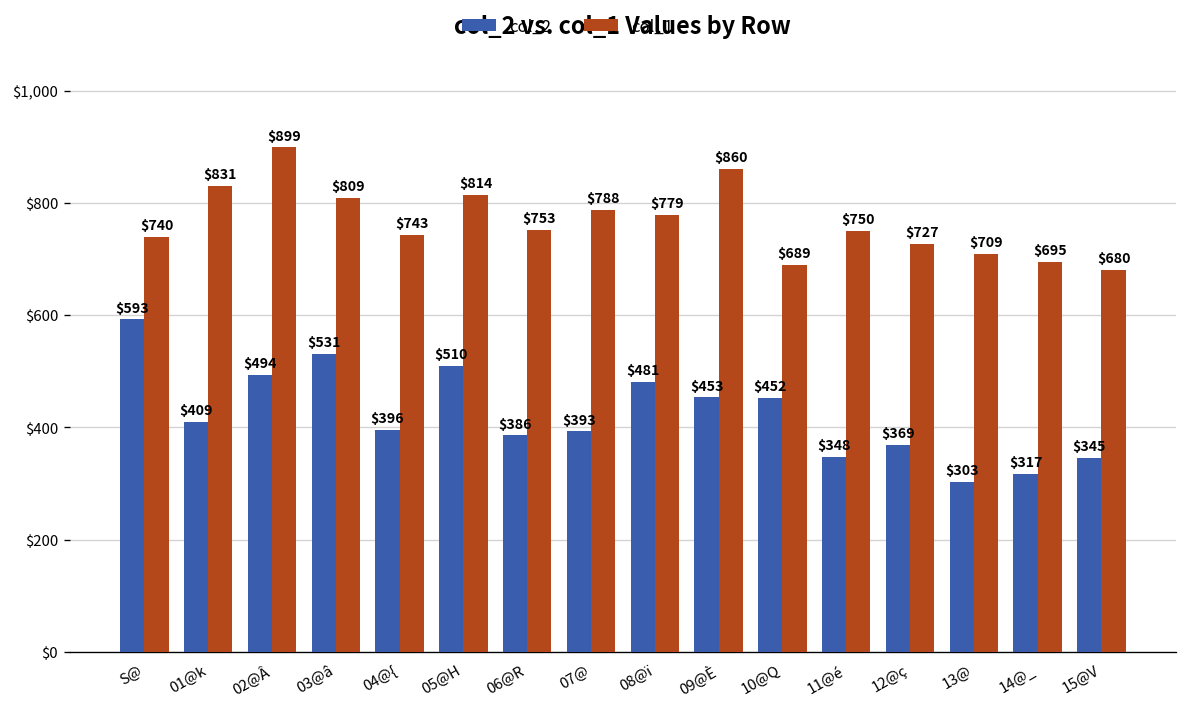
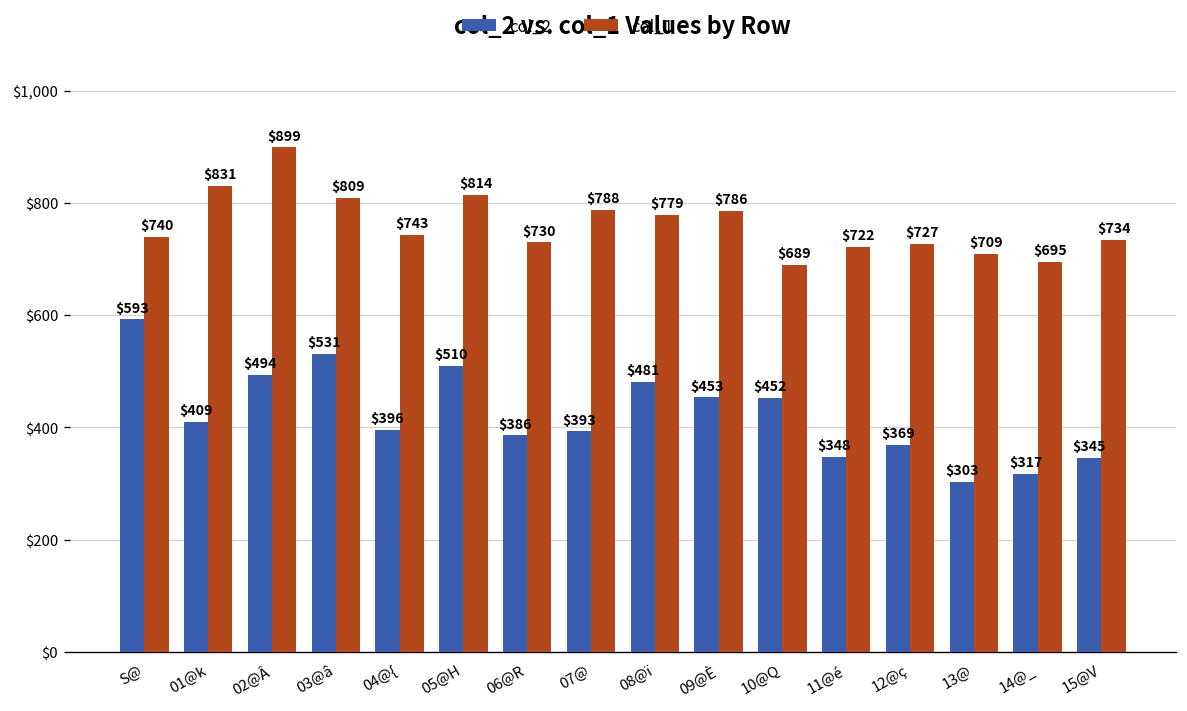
col_1, 06@R: $753 -> $730
col_1, 09@È: $860 -> $786
col_1, 11@é: $750 -> $722
col_1, 15@V: $680 -> $734
